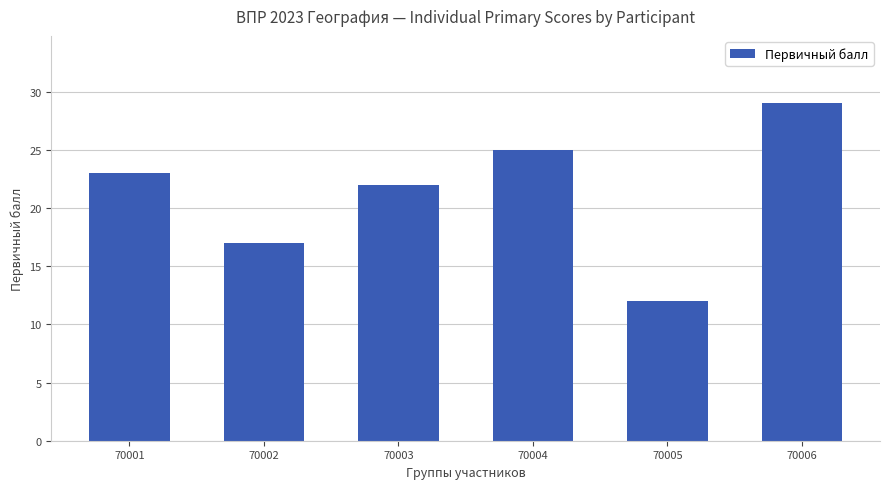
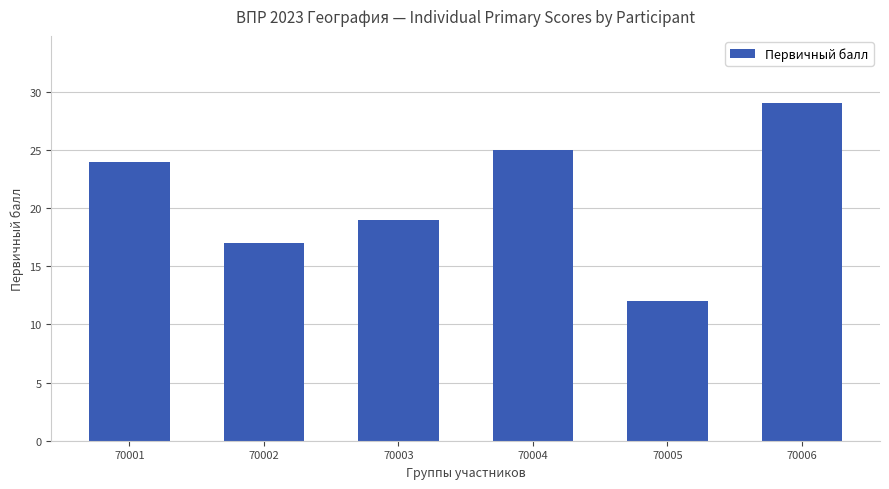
70001: 23 -> 24
70003: 22 -> 19
